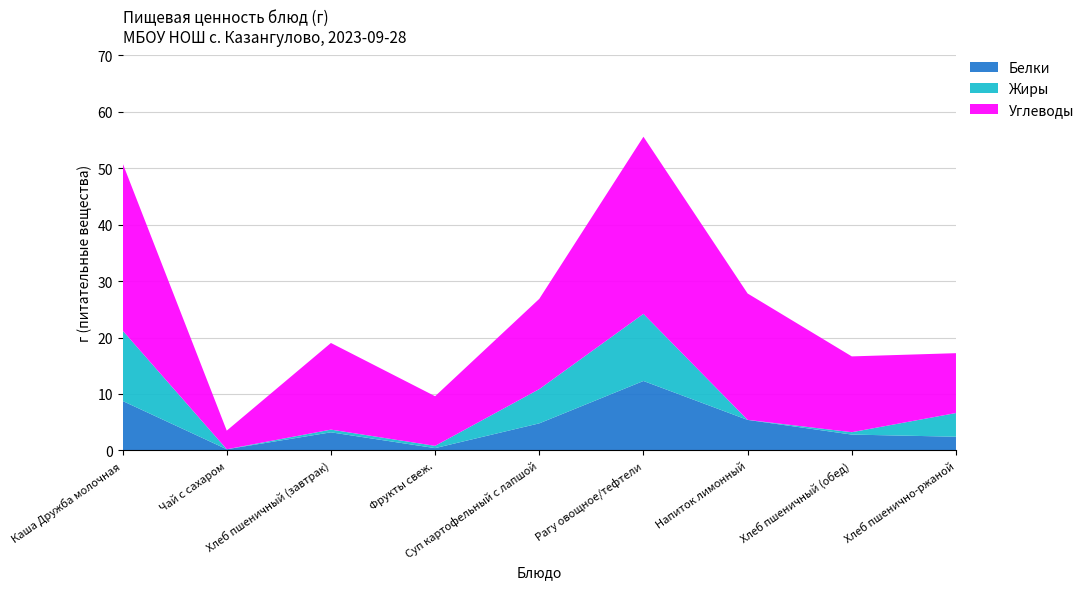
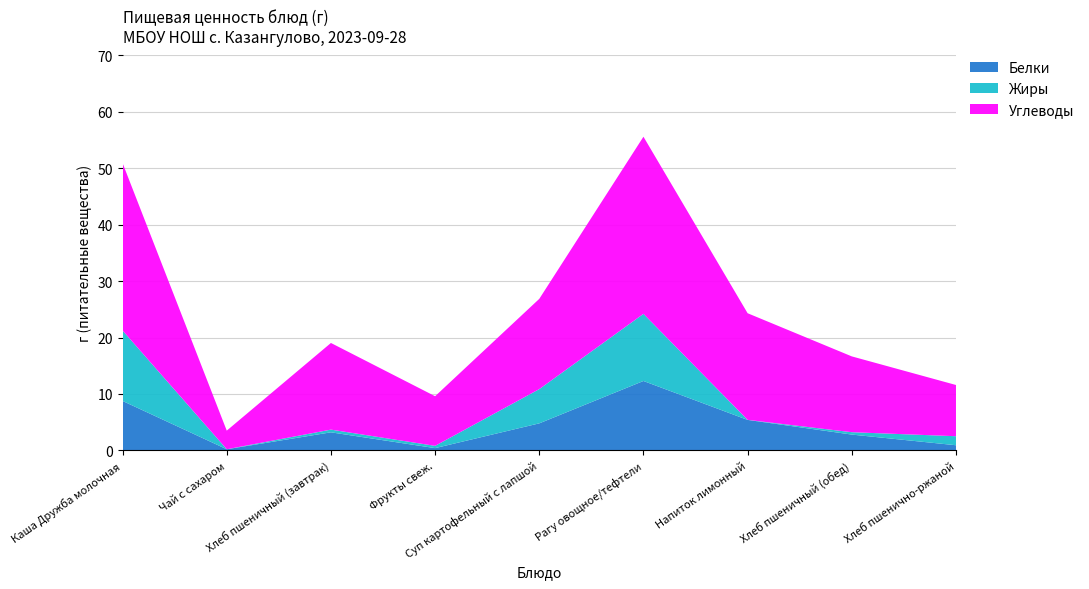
Углеводы, Напиток лимонный: 22 -> 19
Белки, Хлеб пшенично-ржаной: 2 -> 1
Жиры, Хлеб пшенично-ржаной: 4 -> 2
Углеводы, Хлеб пшенично-ржаной: 11 -> 9
